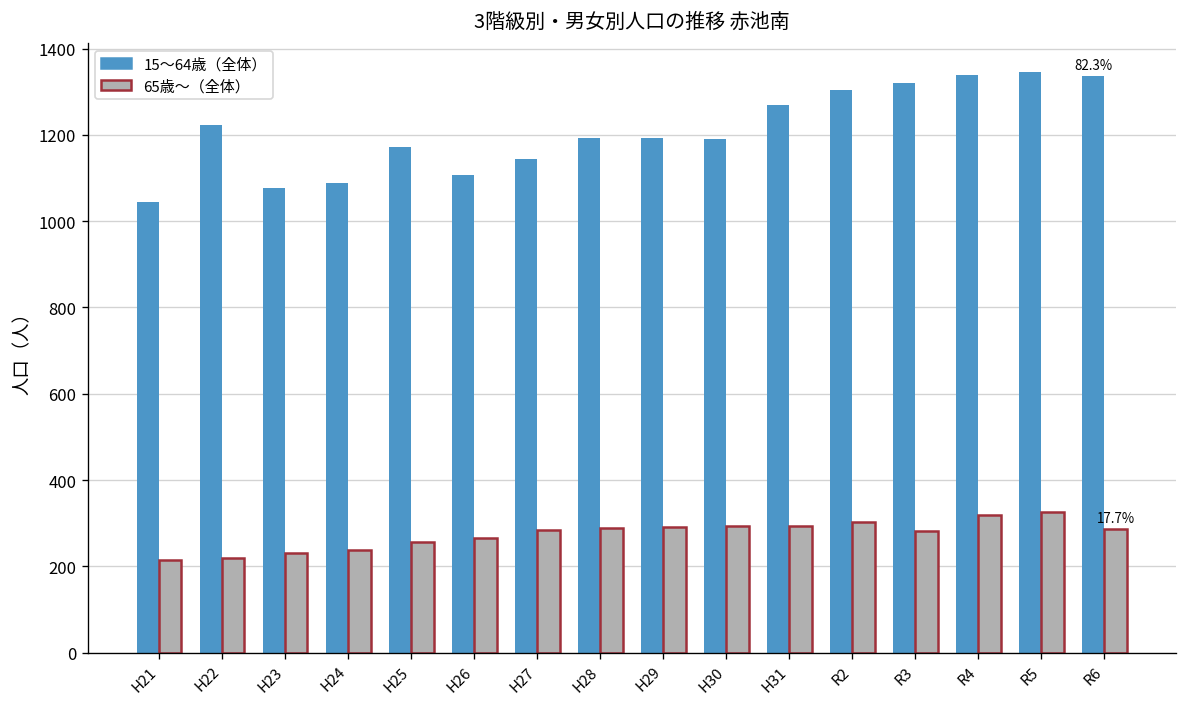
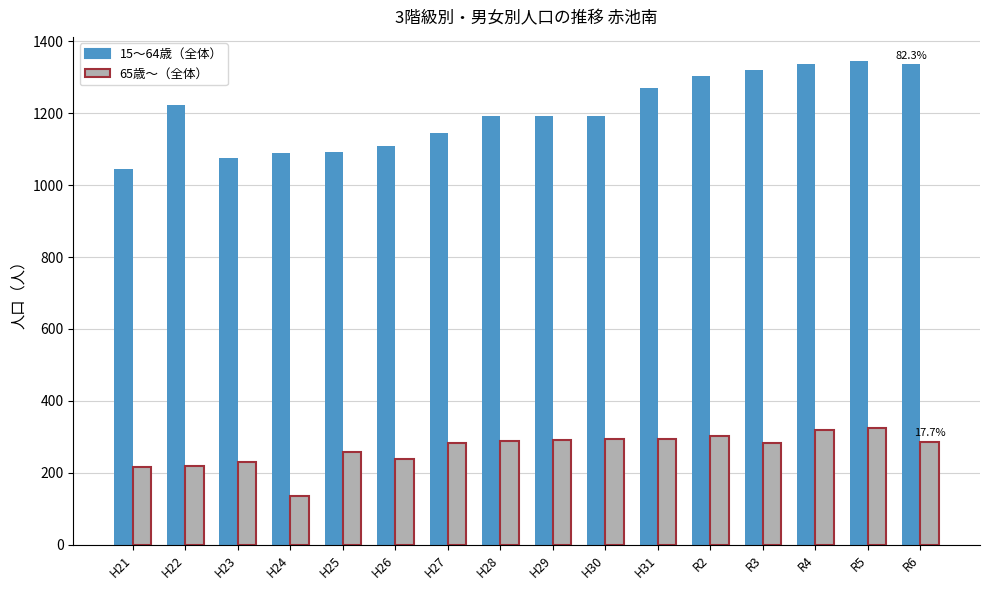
65歳～（全体）, H24: 240 -> 140
15～64歳（全体）, H25: 1170 -> 1090
65歳～（全体）, H26: 270 -> 240
